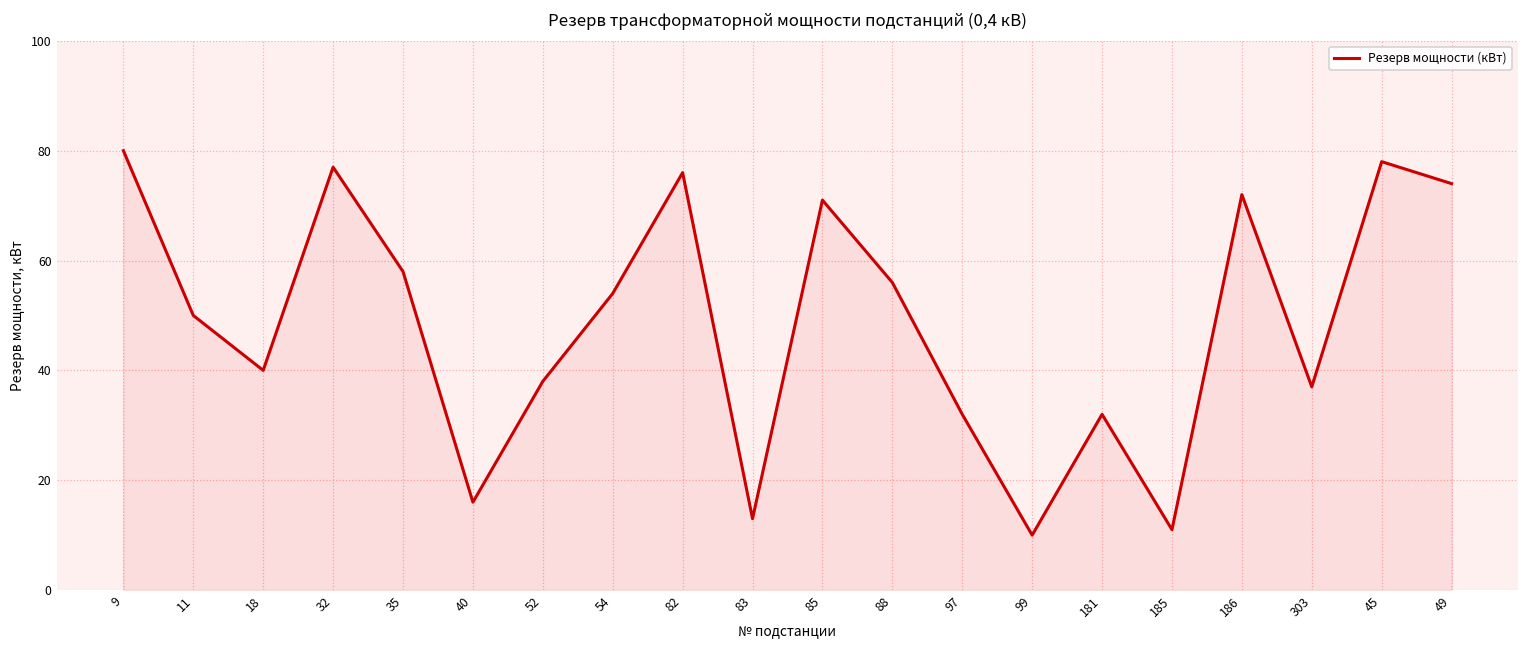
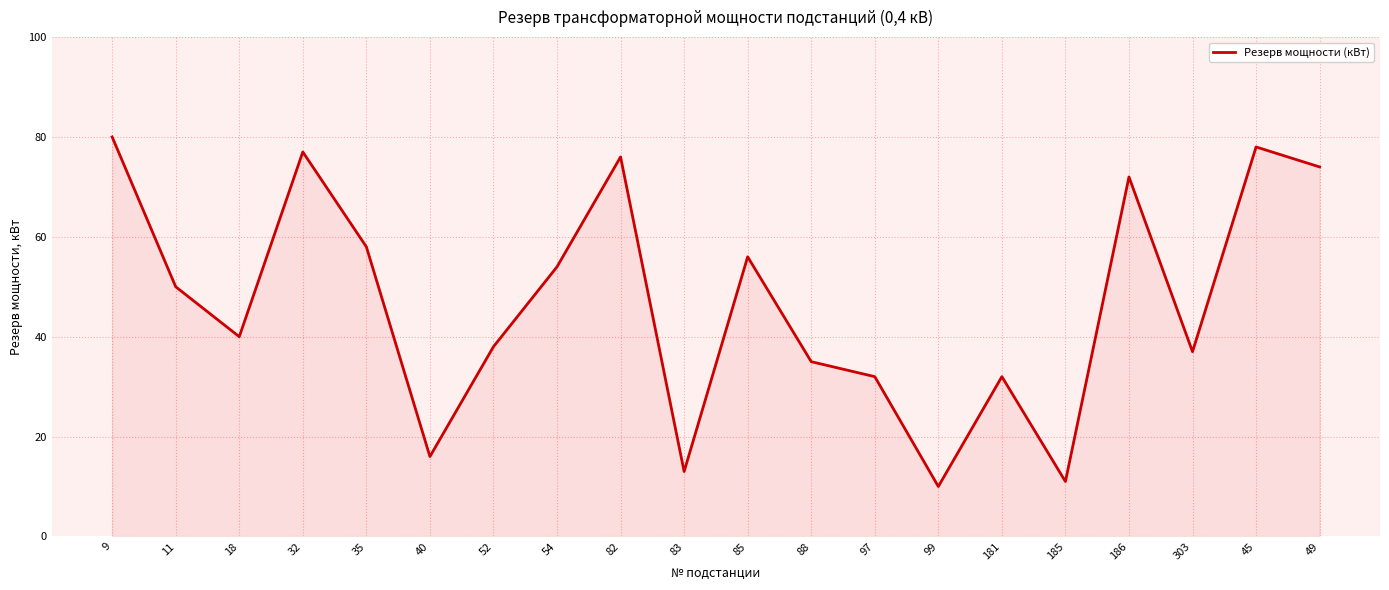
85: 71 -> 56
88: 56 -> 35
